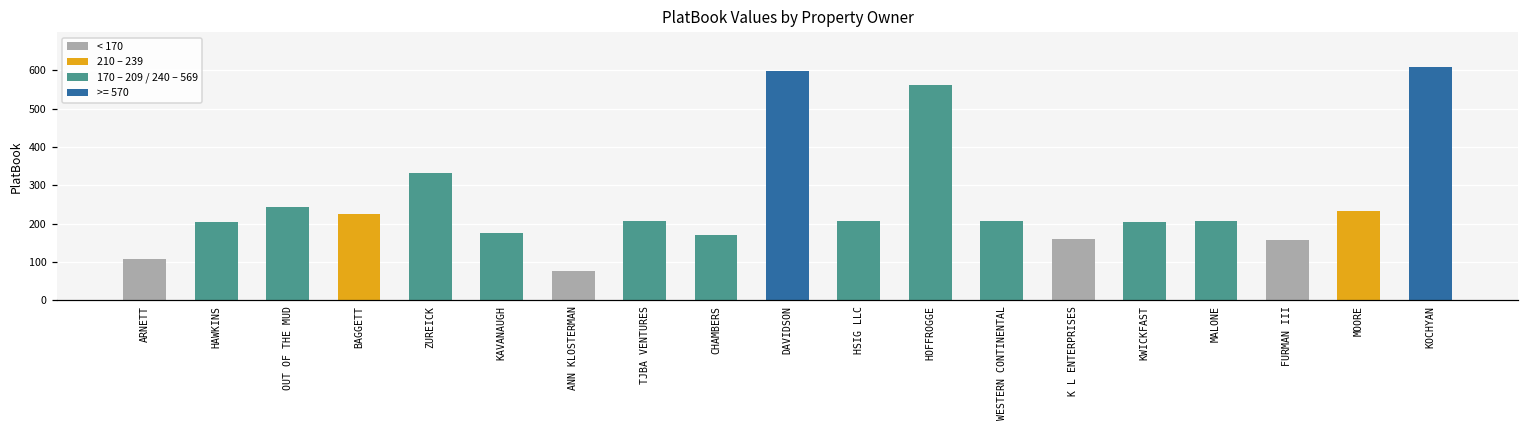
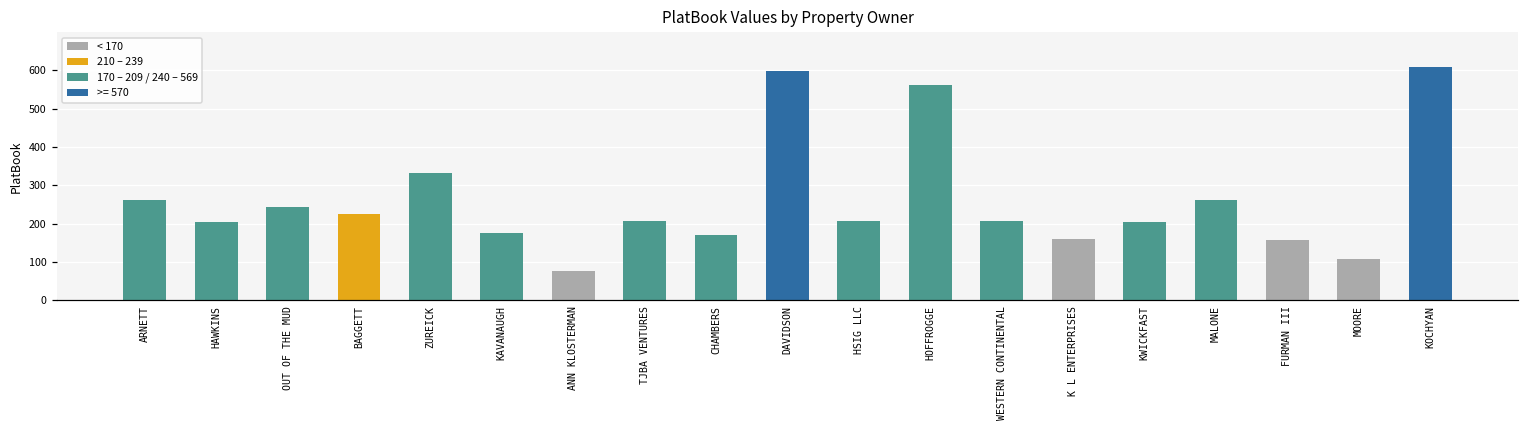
ARNETT: 110 -> 260
MALONE: 210 -> 260
MOORE: 230 -> 110
